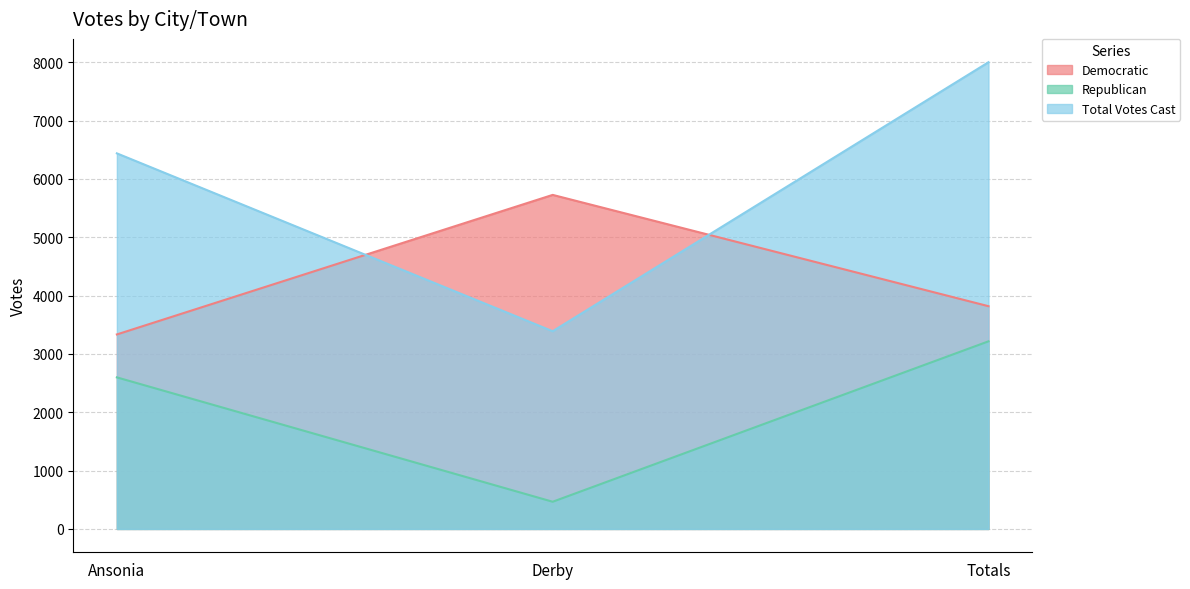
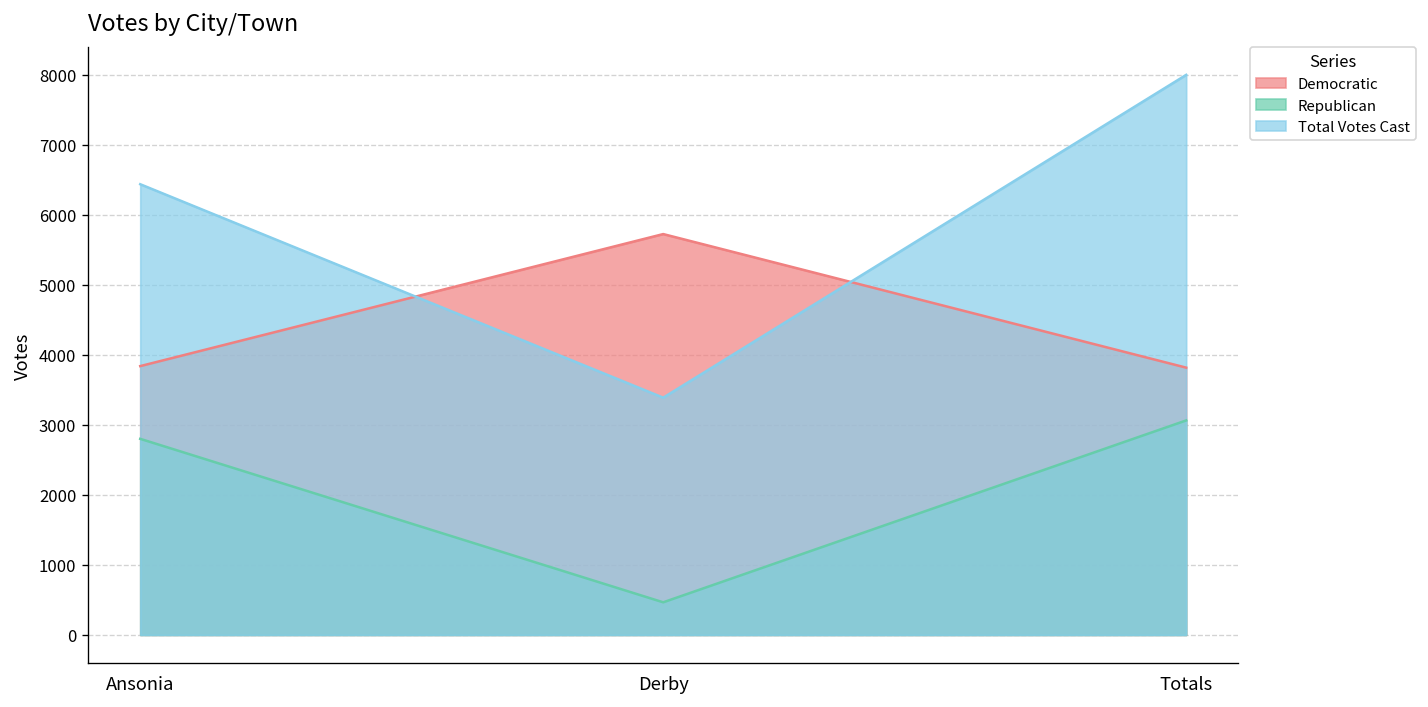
Democratic, Ansonia: 3300 -> 3800
Republican, Ansonia: 2600 -> 2800
Republican, Totals: 3200 -> 3100
